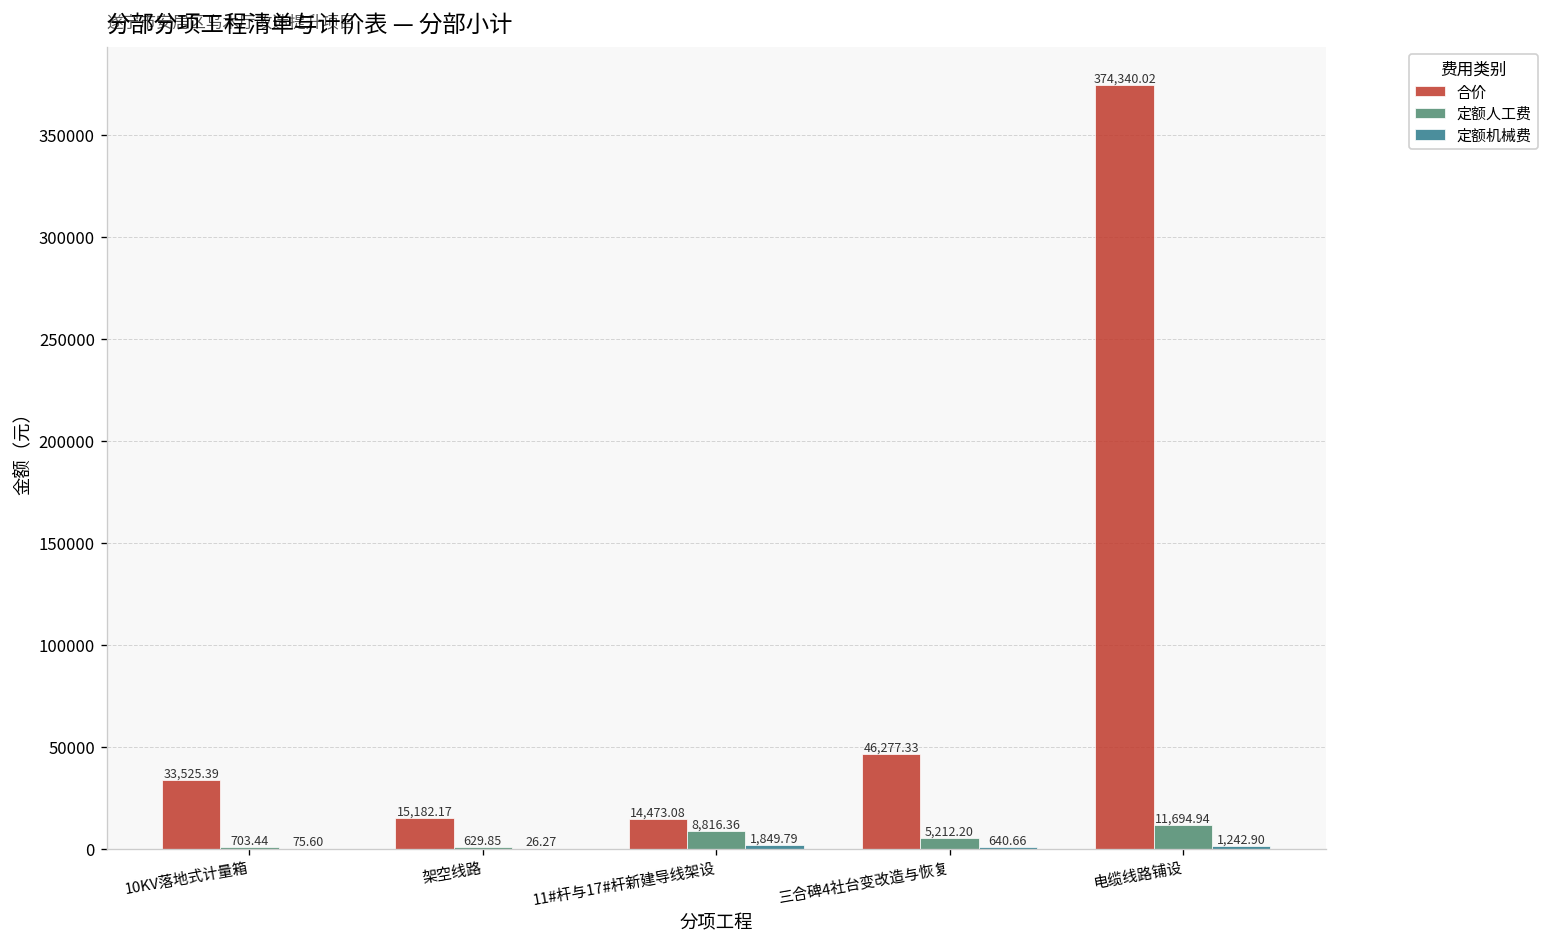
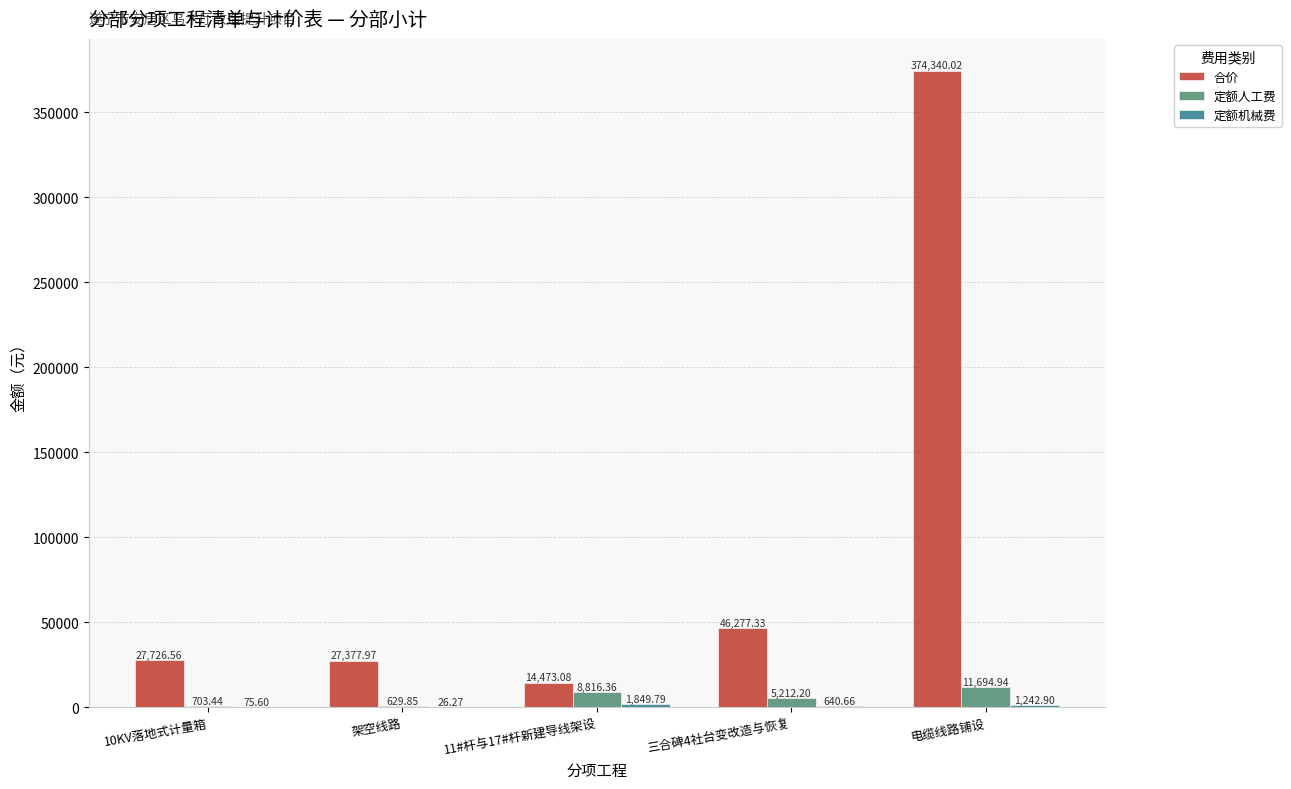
合价, 10KV落地式计量箱: 33,525.39 -> 27,726.56
合价, 架空线路: 15,182.17 -> 27,377.97
